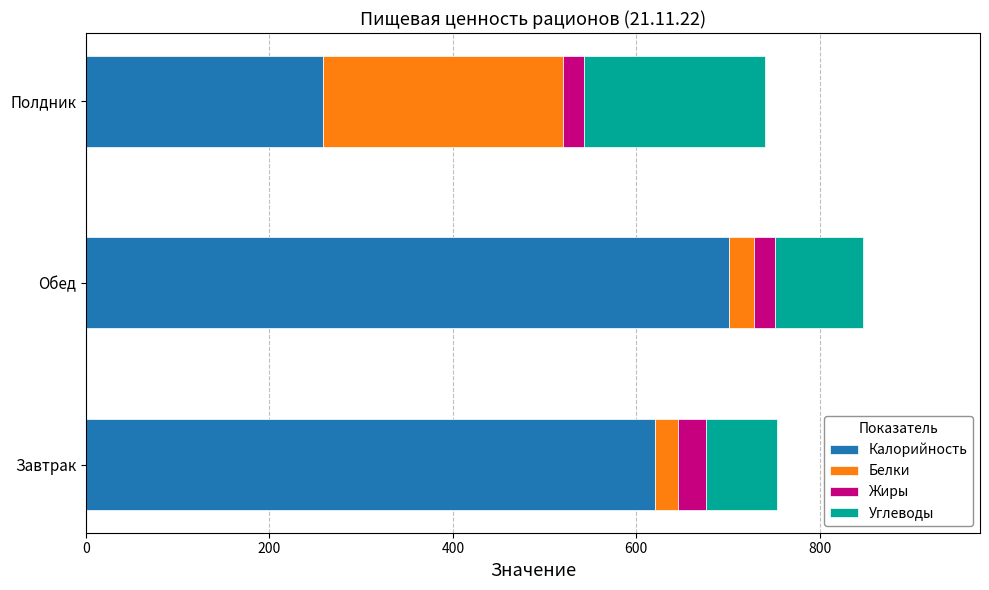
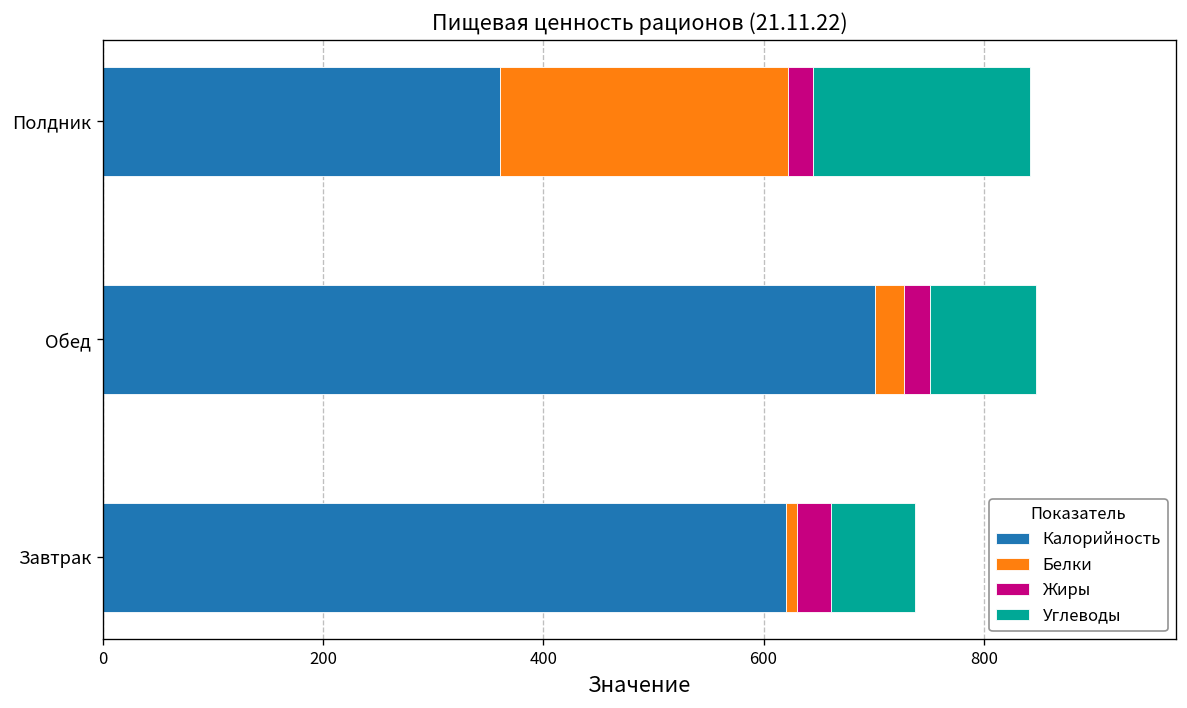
Калорийность, Полдник: 260 -> 360
Белки, Завтрак: 20 -> 10
